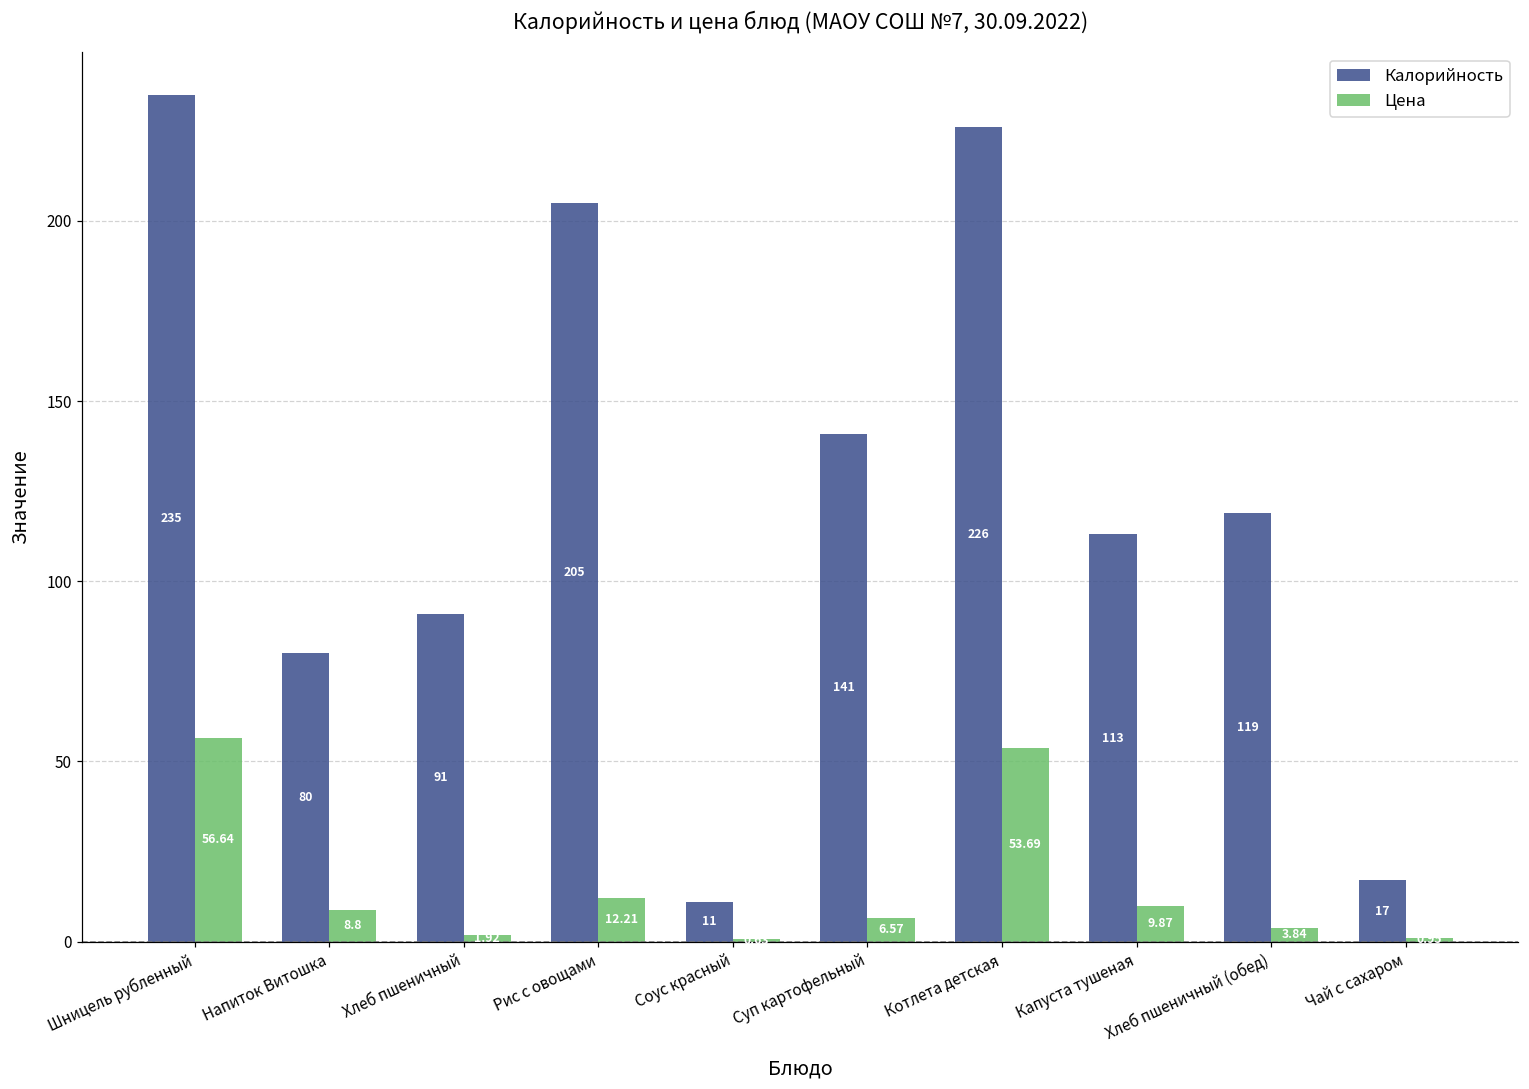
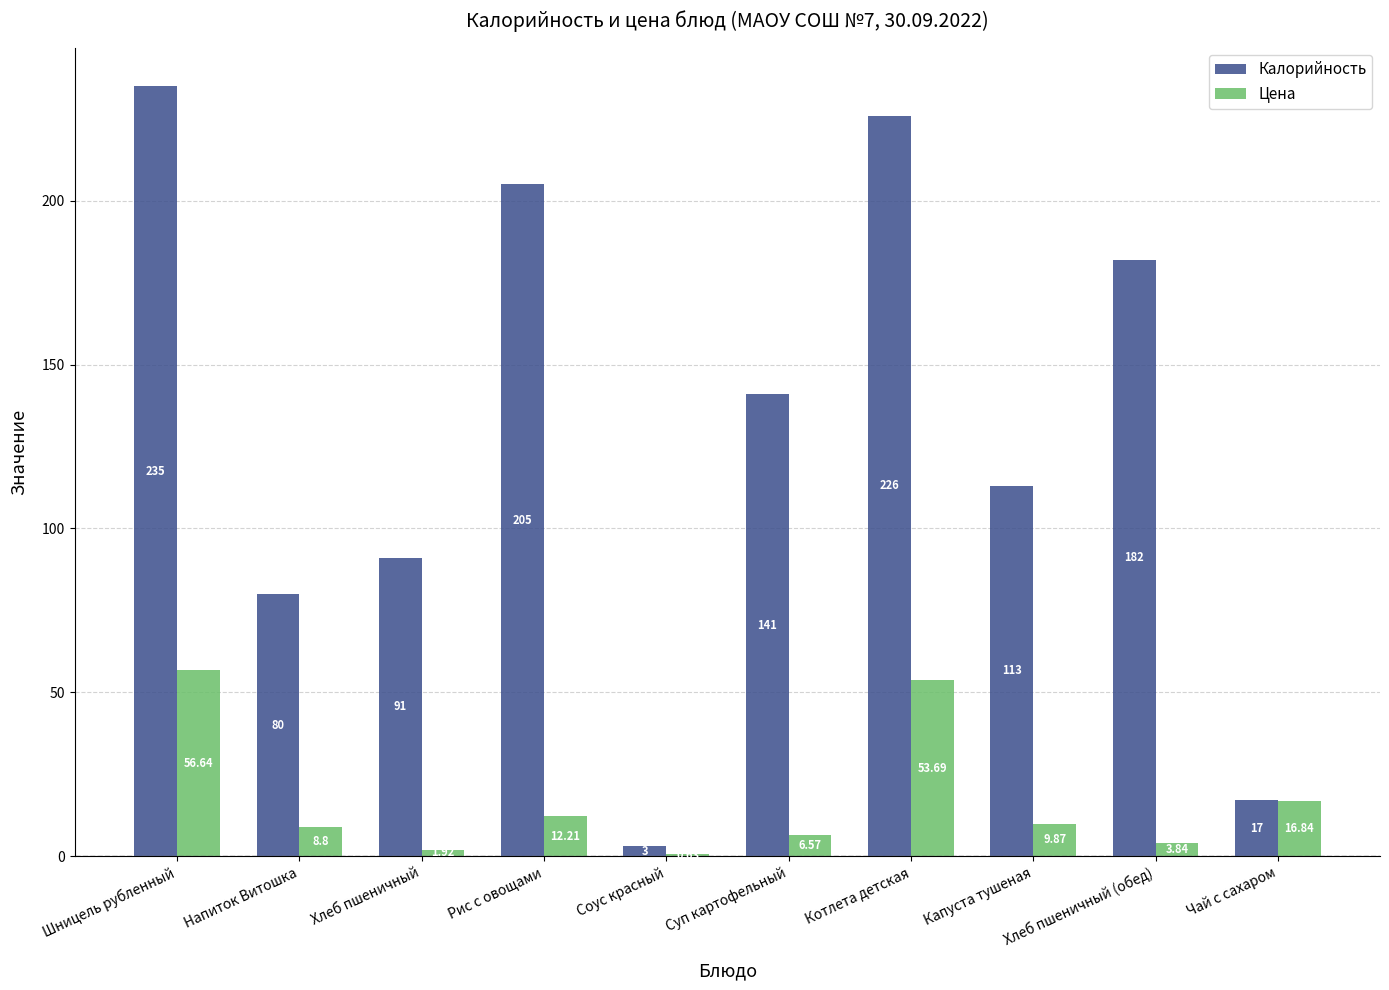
Калорийность, Соус красный: 11 -> 3
Калорийность, Хлеб пшеничный (обед): 119 -> 182
Цена, Чай с сахаром: 1 -> 17
